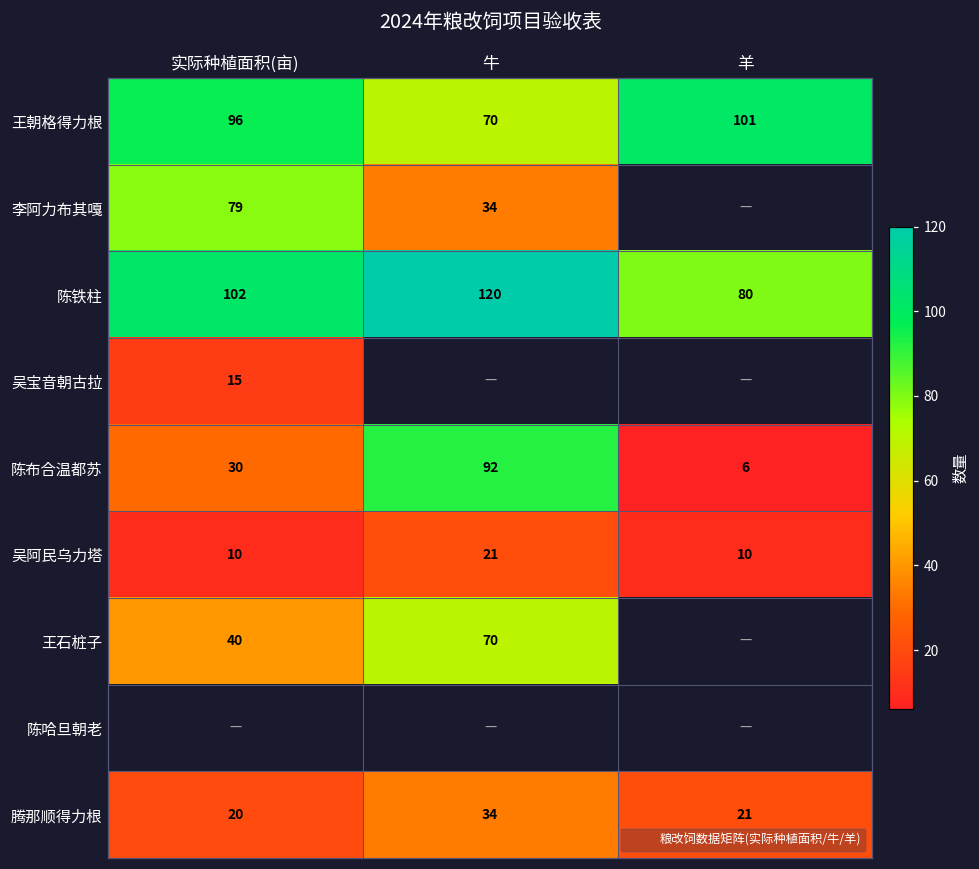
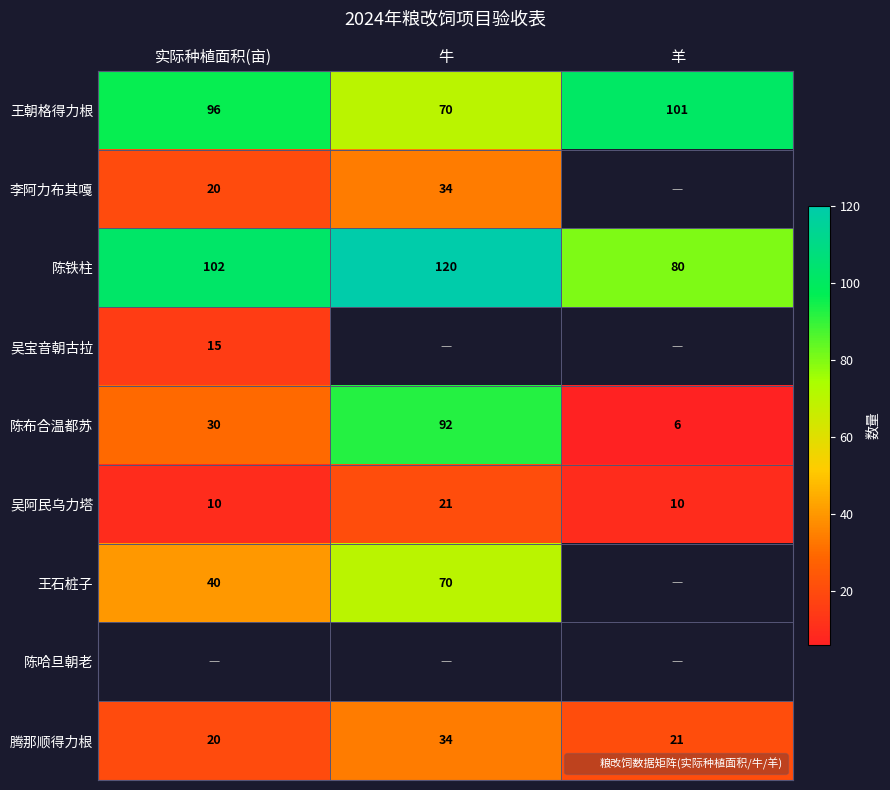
李阿力布其嘎, 实际种植面积(亩): 79 -> 20
